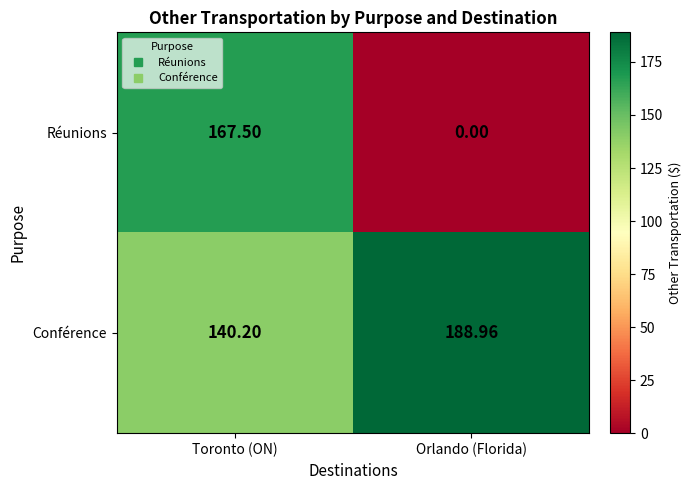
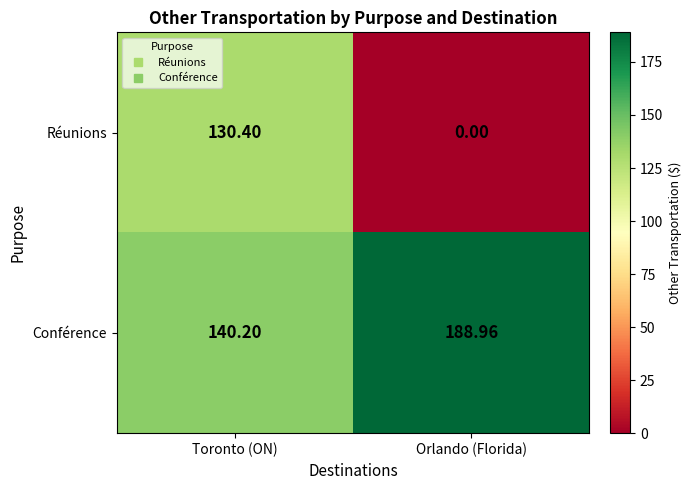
Réunions, Toronto (ON): 167.50 -> 130.40
